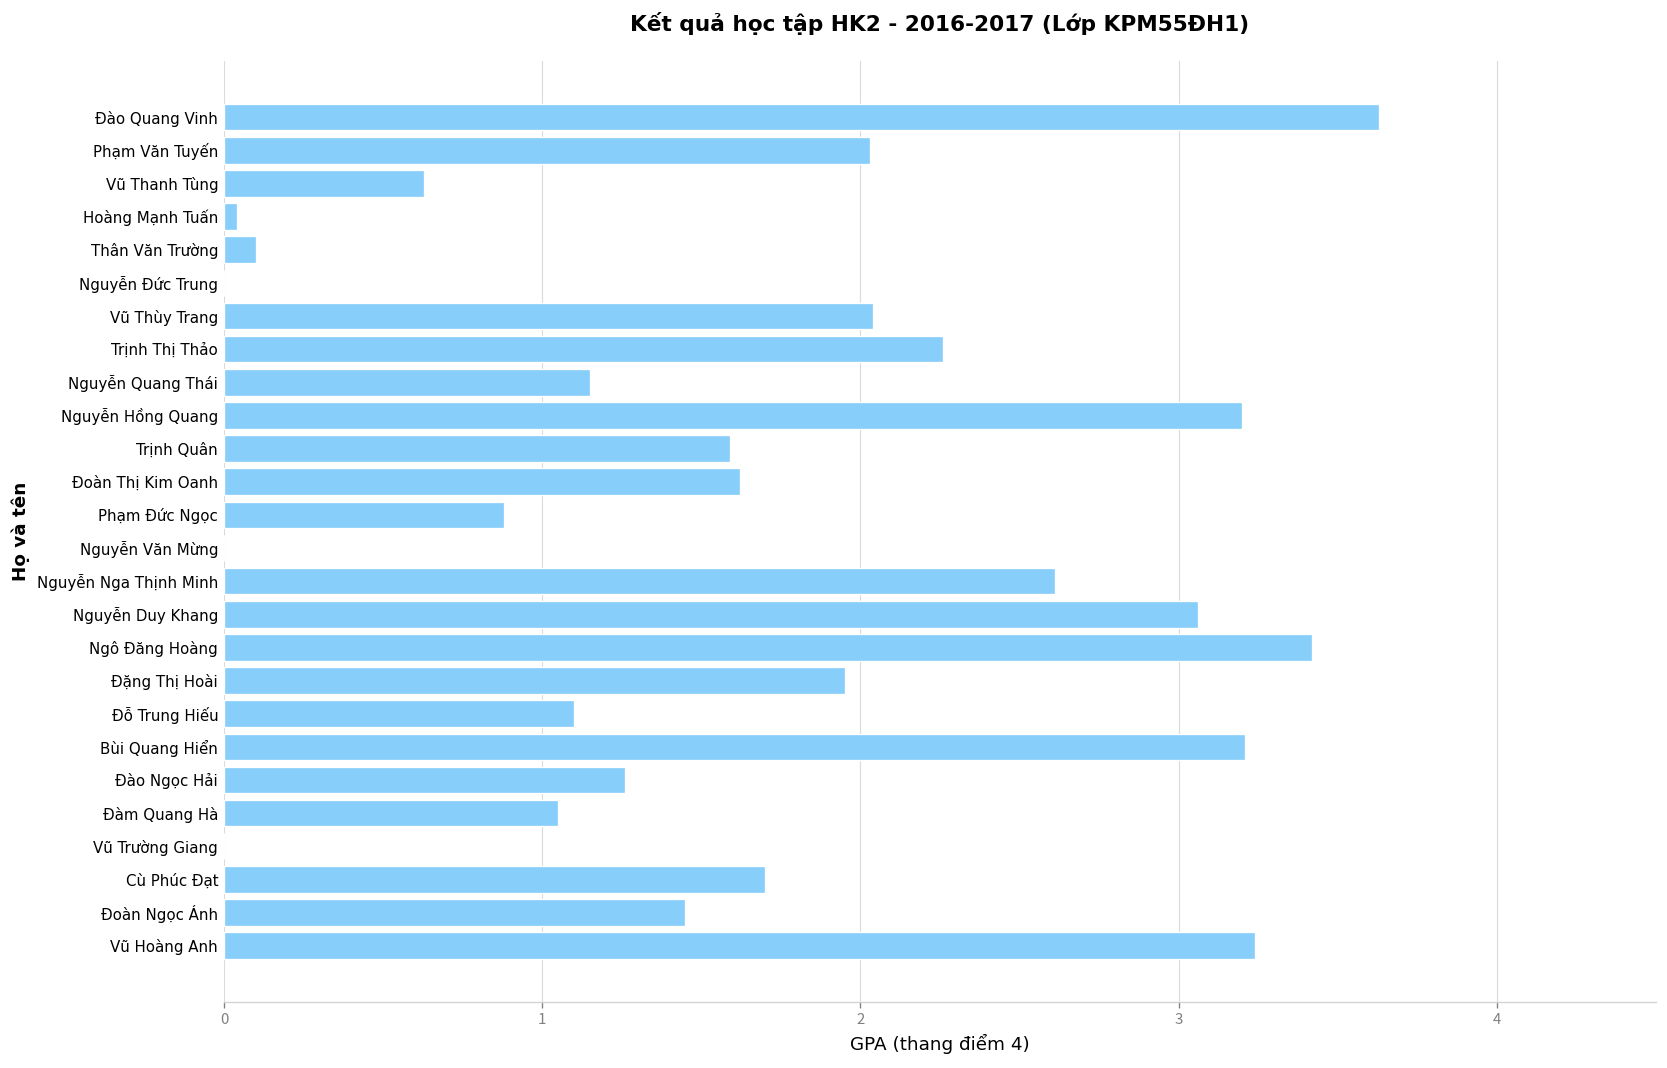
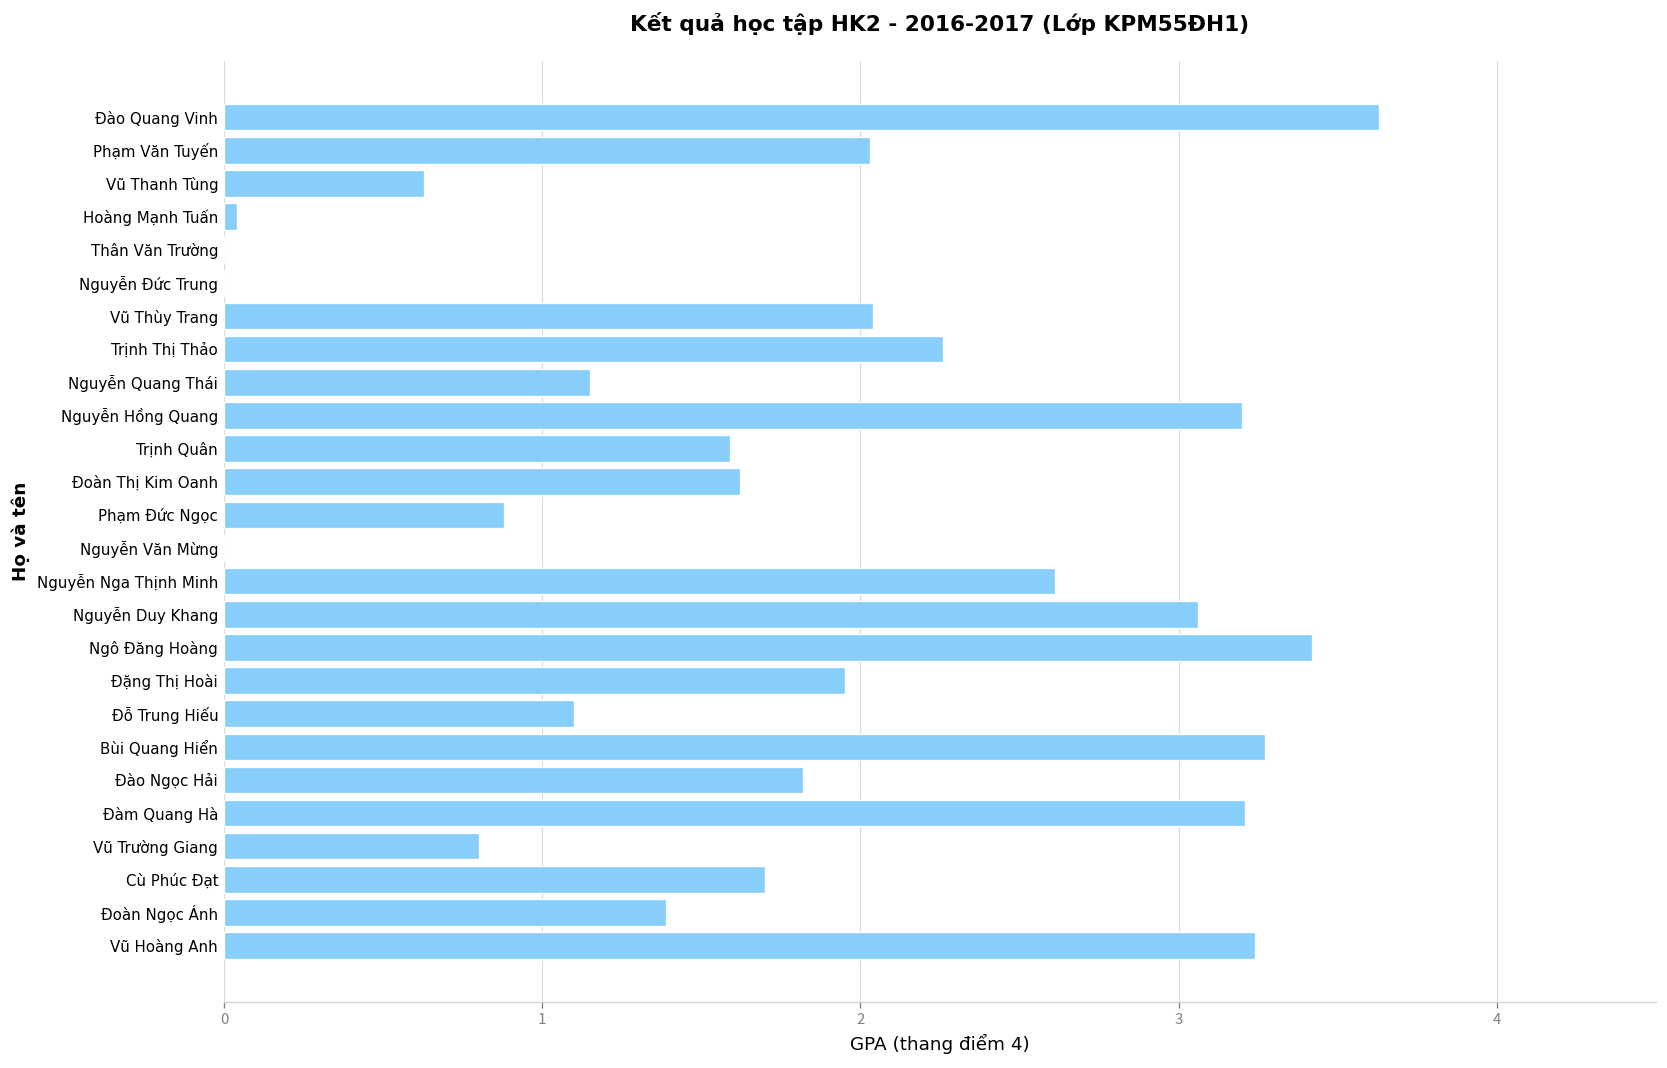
Thân Văn Trường: 0.1 -> 0.0
Bùi Quang Hiển: 3.21 -> 3.27
Đào Ngọc Hải: 1.26 -> 1.82
Đàm Quang Hà: 1.05 -> 3.21
Vũ Trường Giang: 0.0 -> 0.8
Đoàn Ngọc Ánh: 1.45 -> 1.39
